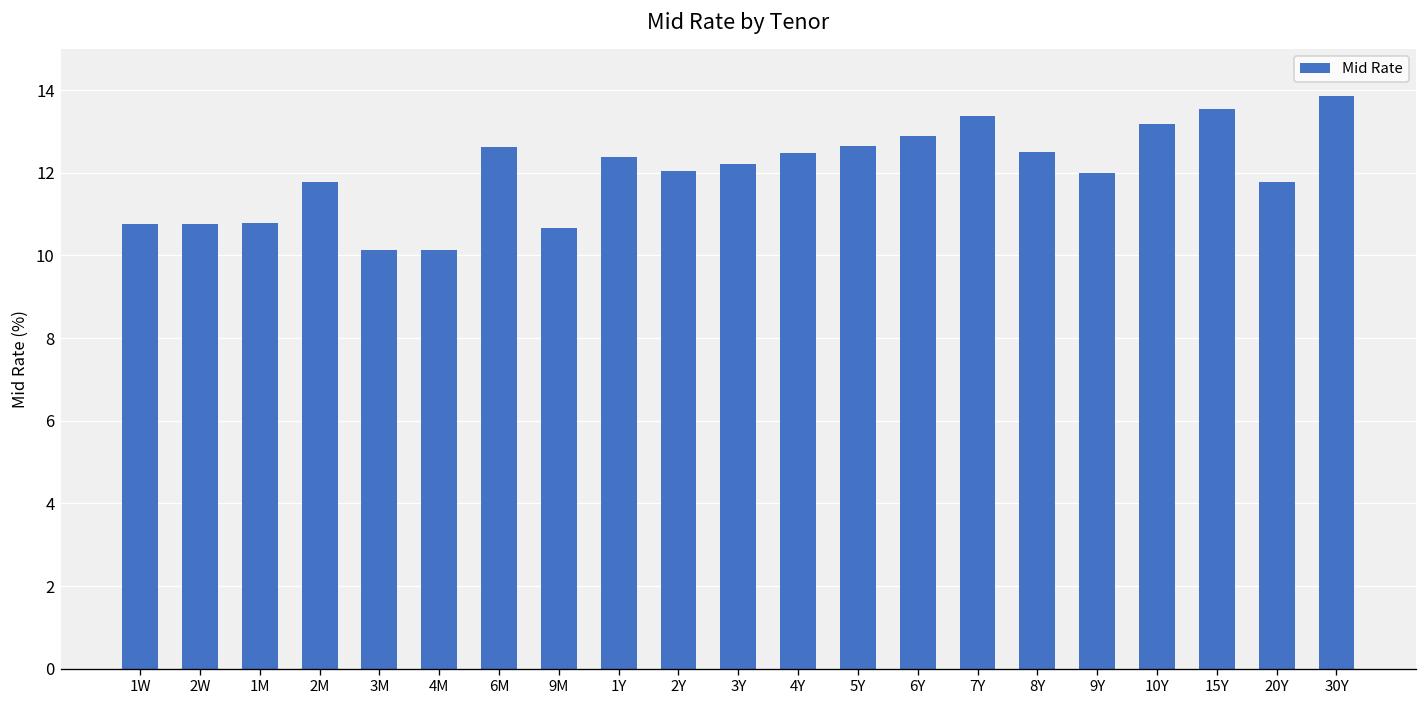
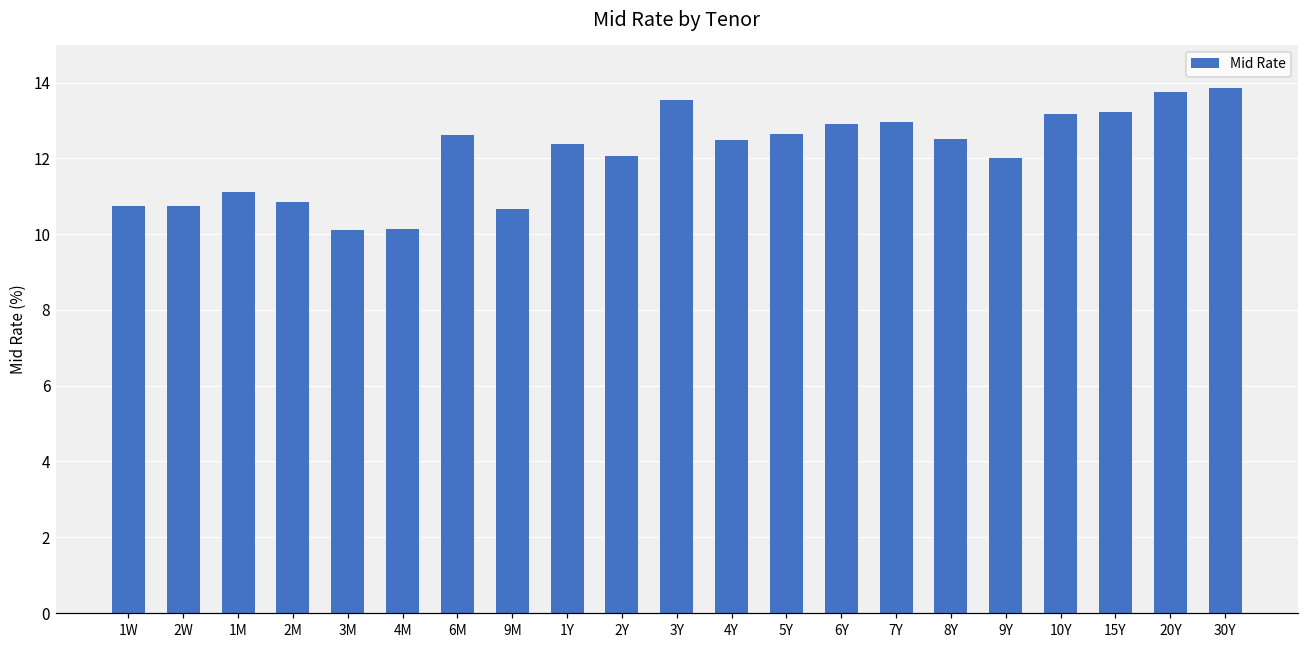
1M: 10.8 -> 11.1
2M: 11.8 -> 10.9
3Y: 12.2 -> 13.5
7Y: 13.4 -> 13.0
15Y: 13.6 -> 13.2
20Y: 11.8 -> 13.8
